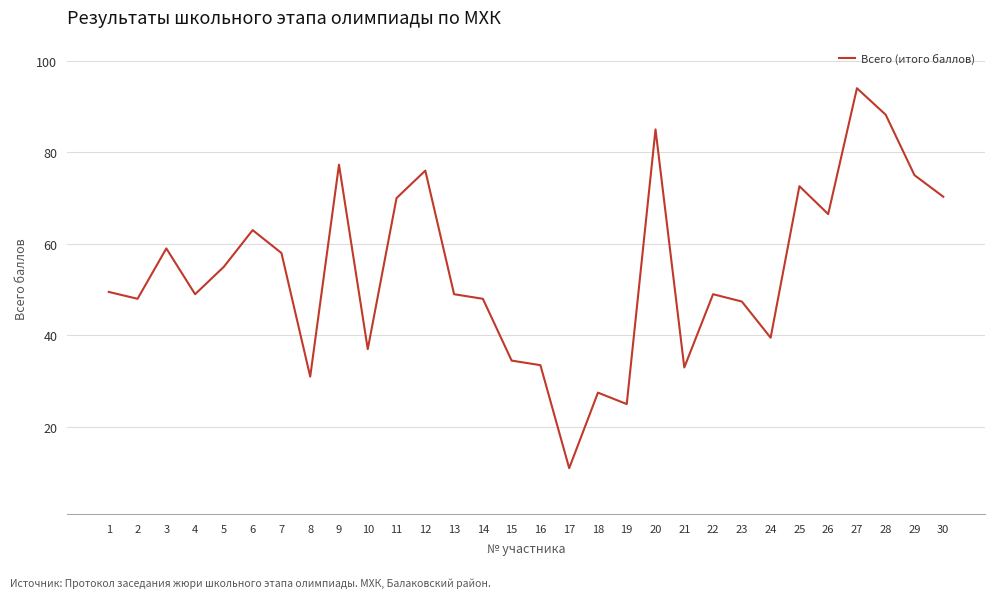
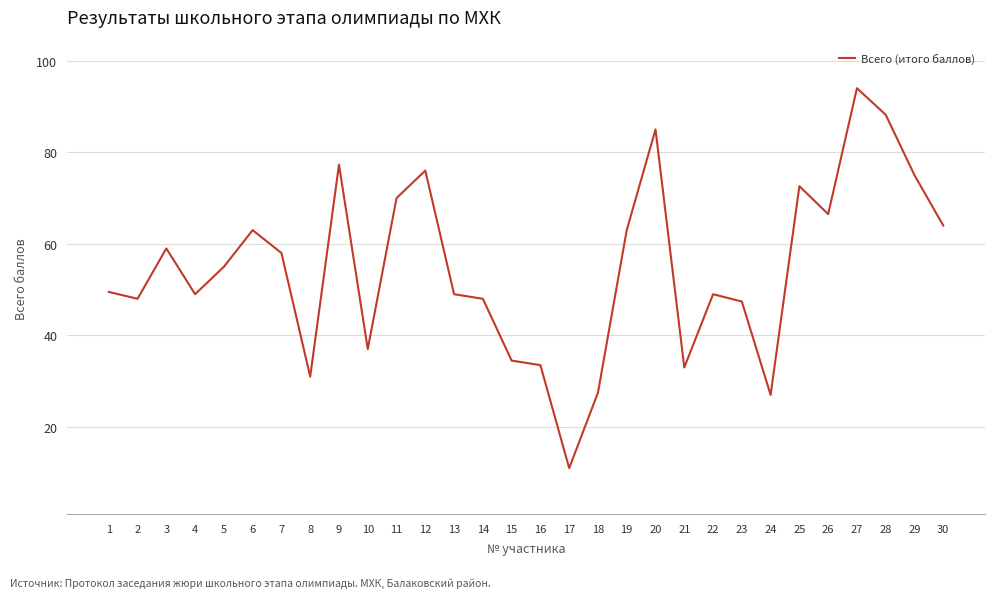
19: 25 -> 63
24: 40 -> 27
30: 70 -> 64
